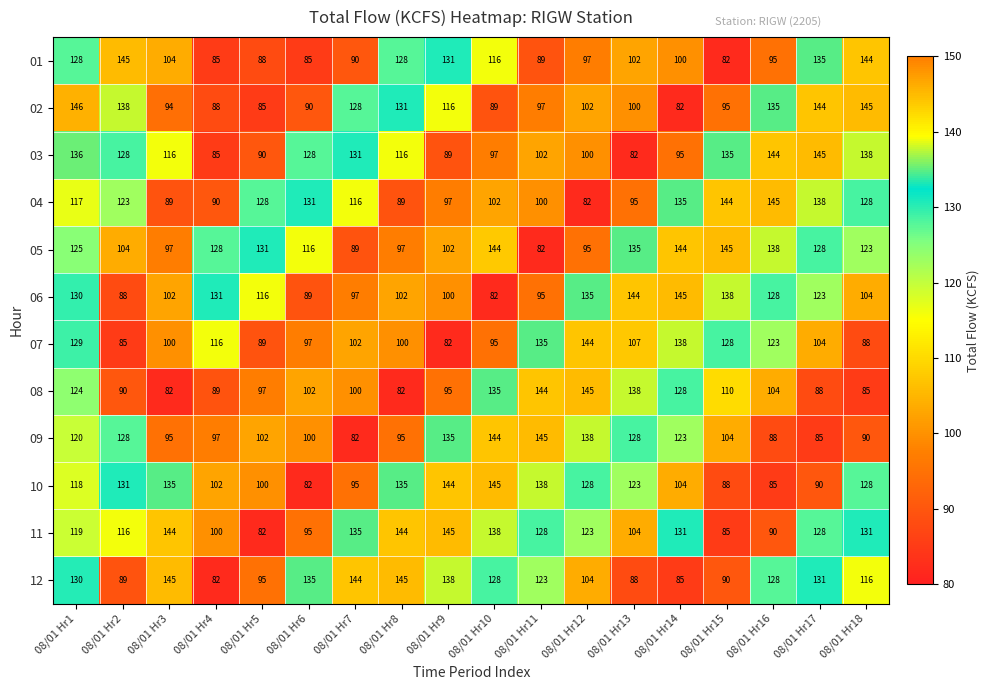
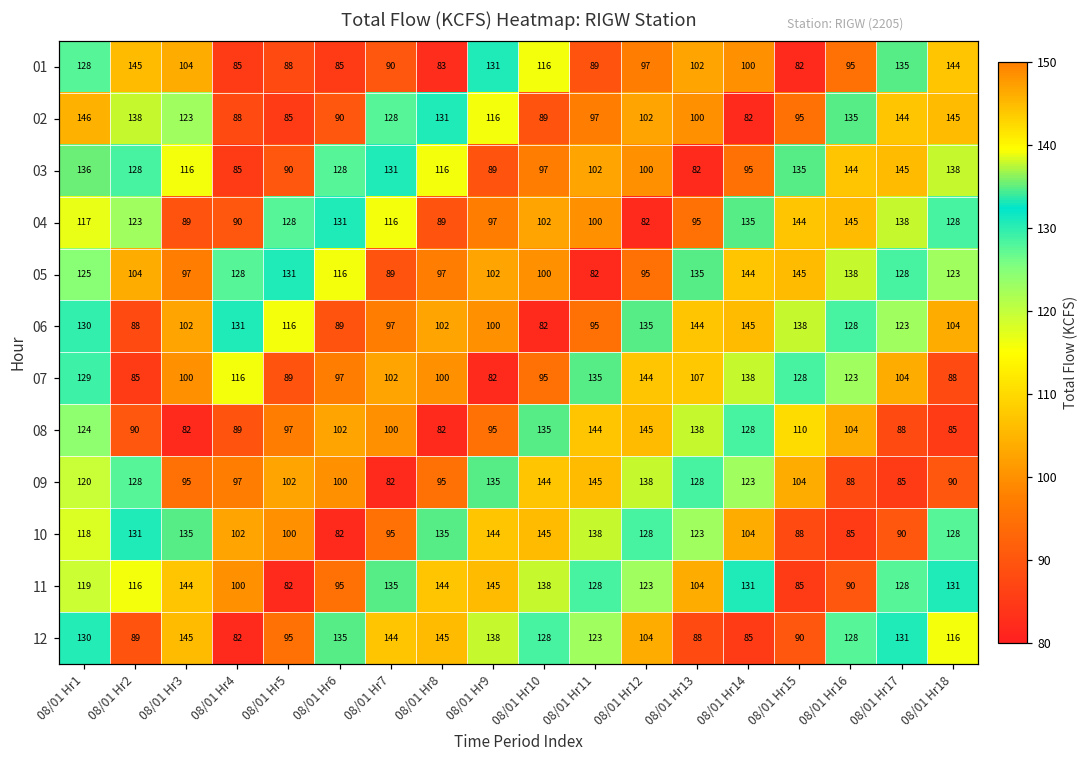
01, 08/01 Hr8: 128 -> 83
02, 08/01 Hr3: 94 -> 123
05, 08/01 Hr10: 144 -> 100
